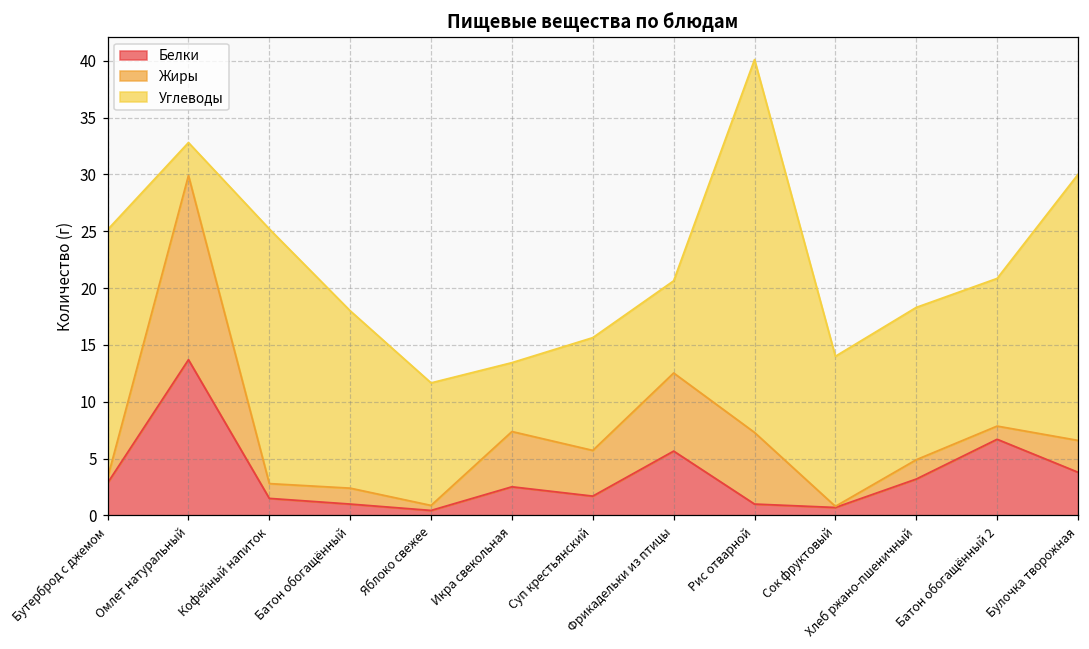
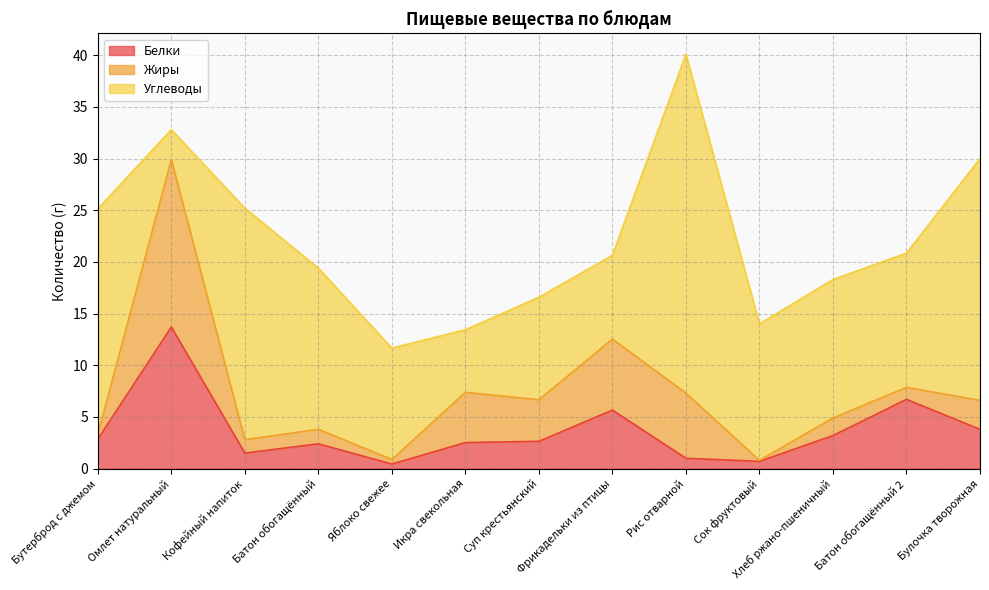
Белки, Батон обогащённый: 1.0 -> 2.4
Белки, Суп крестьянский: 1.7 -> 2.6
